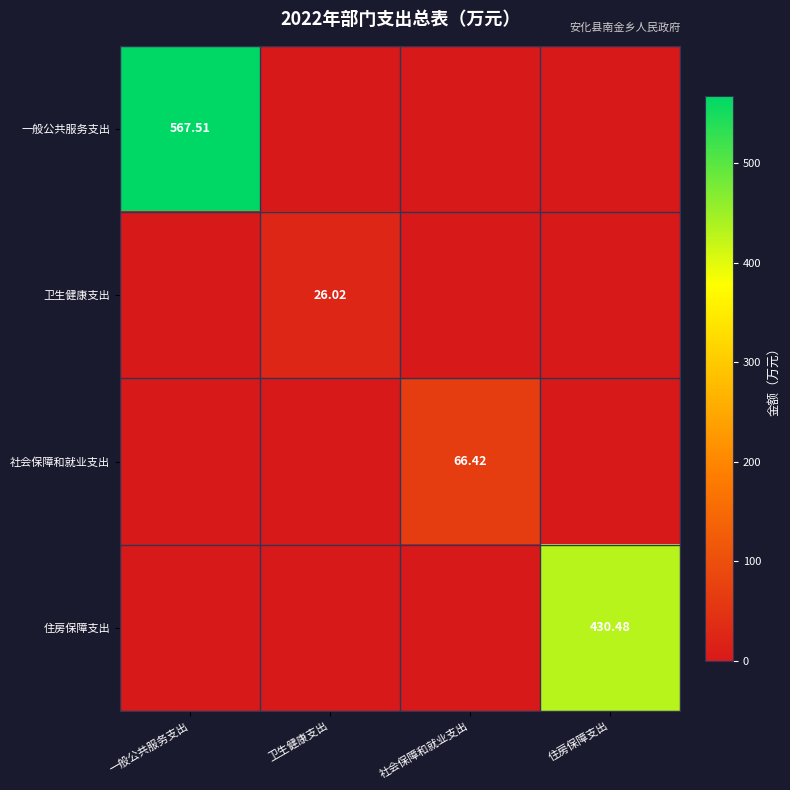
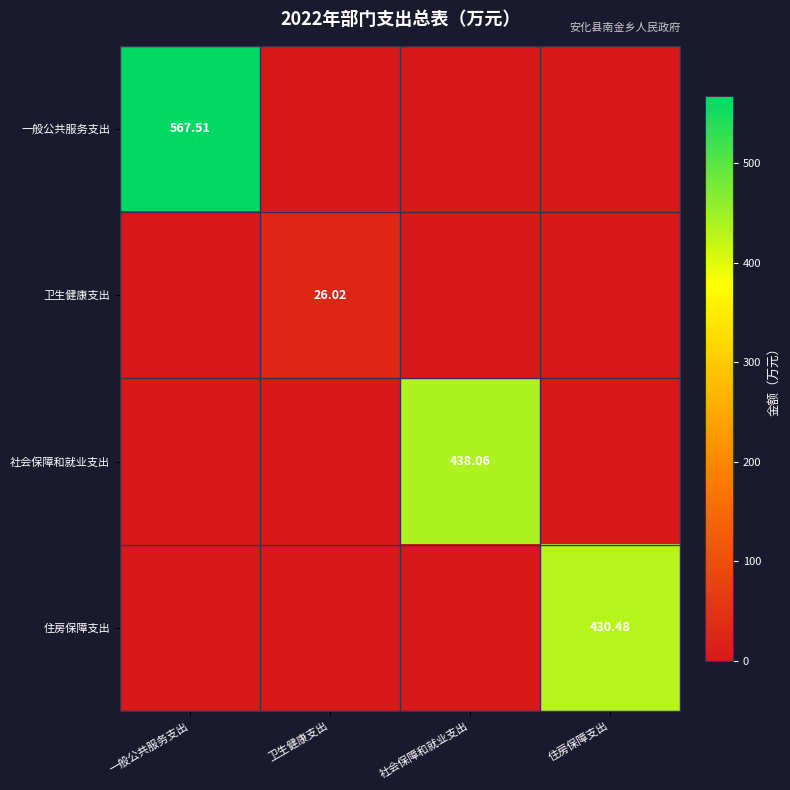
社会保障和就业支出, 社会保障和就业支出: 66.42 -> 438.06
